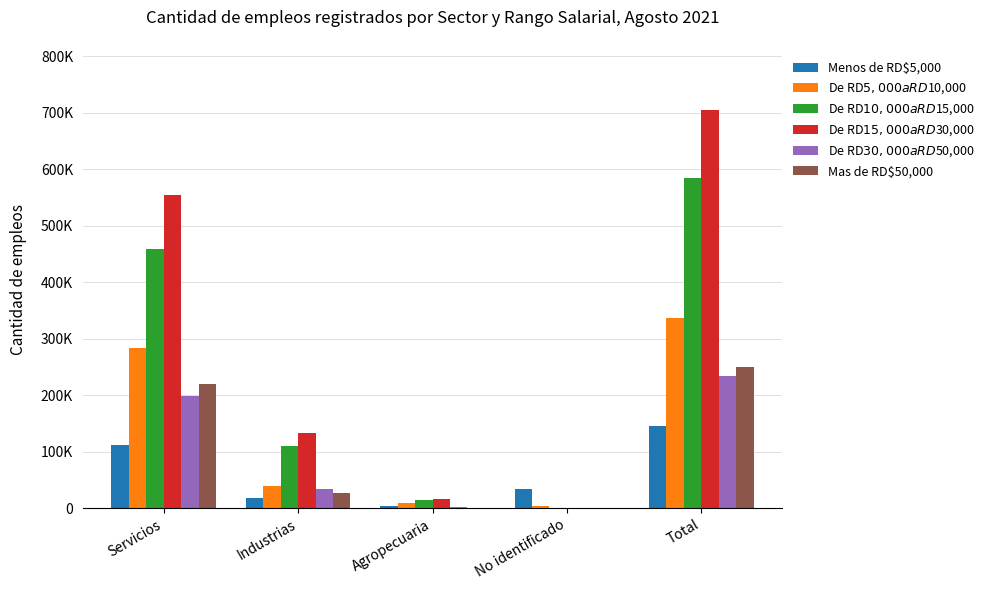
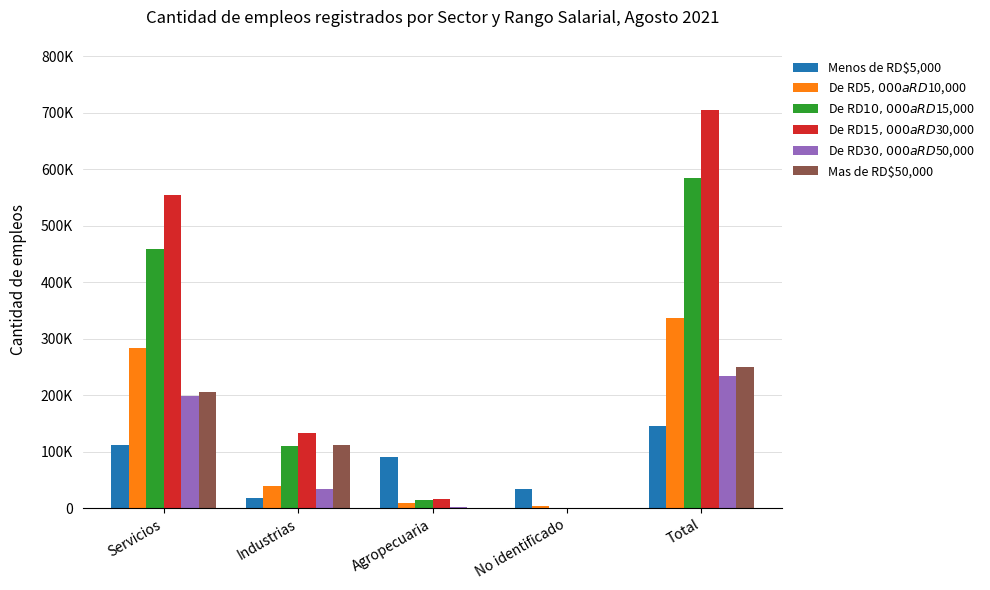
Mas de RD$50,000, Servicios: 220000 -> 210000
Mas de RD$50,000, Industrias: 30000 -> 110000
Menos de RD$5,000, Agropecuaria: 0 -> 90000
